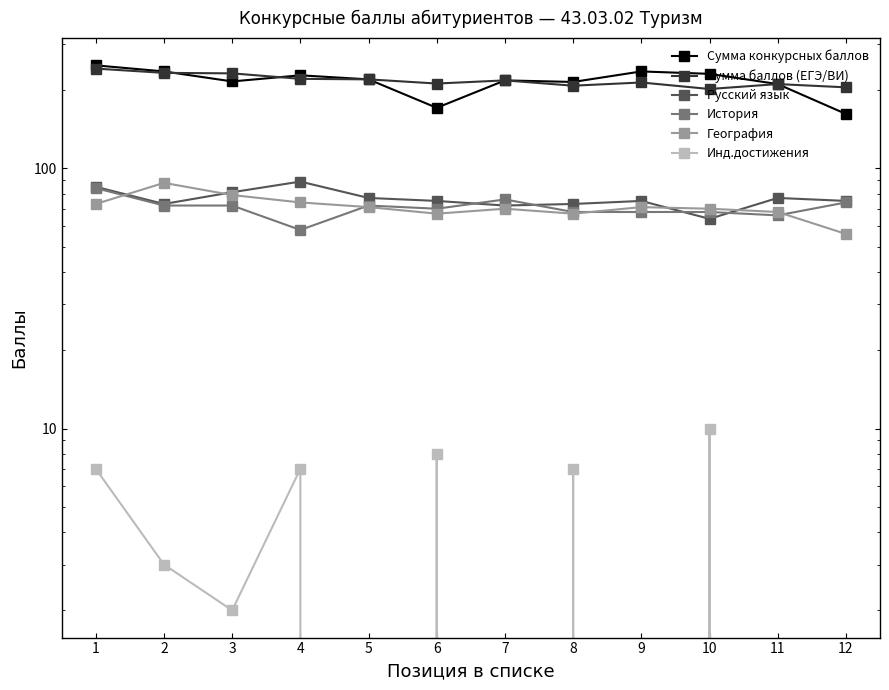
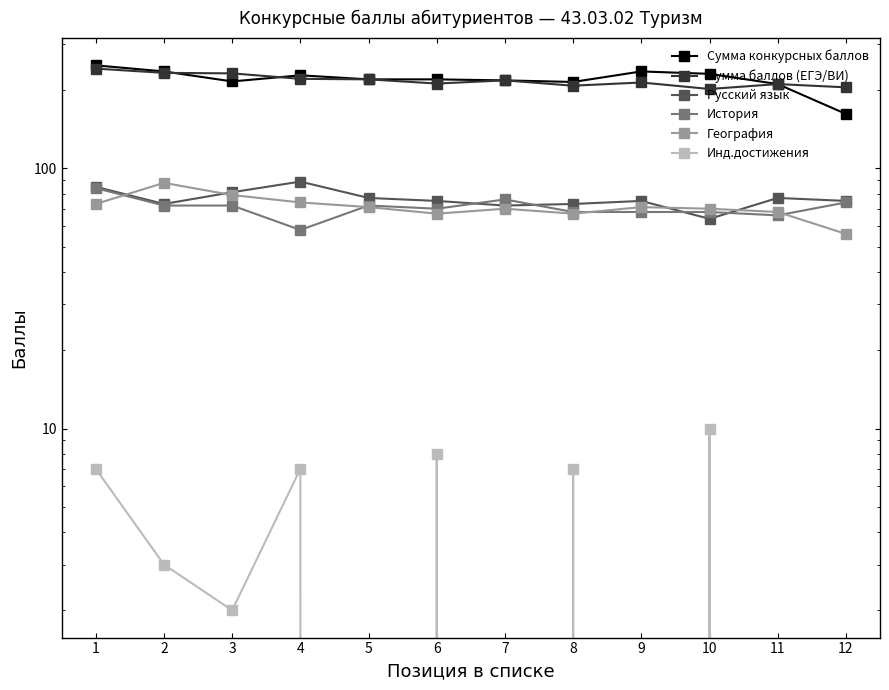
Сумма конкурсных баллов, 6: 170 -> 220
